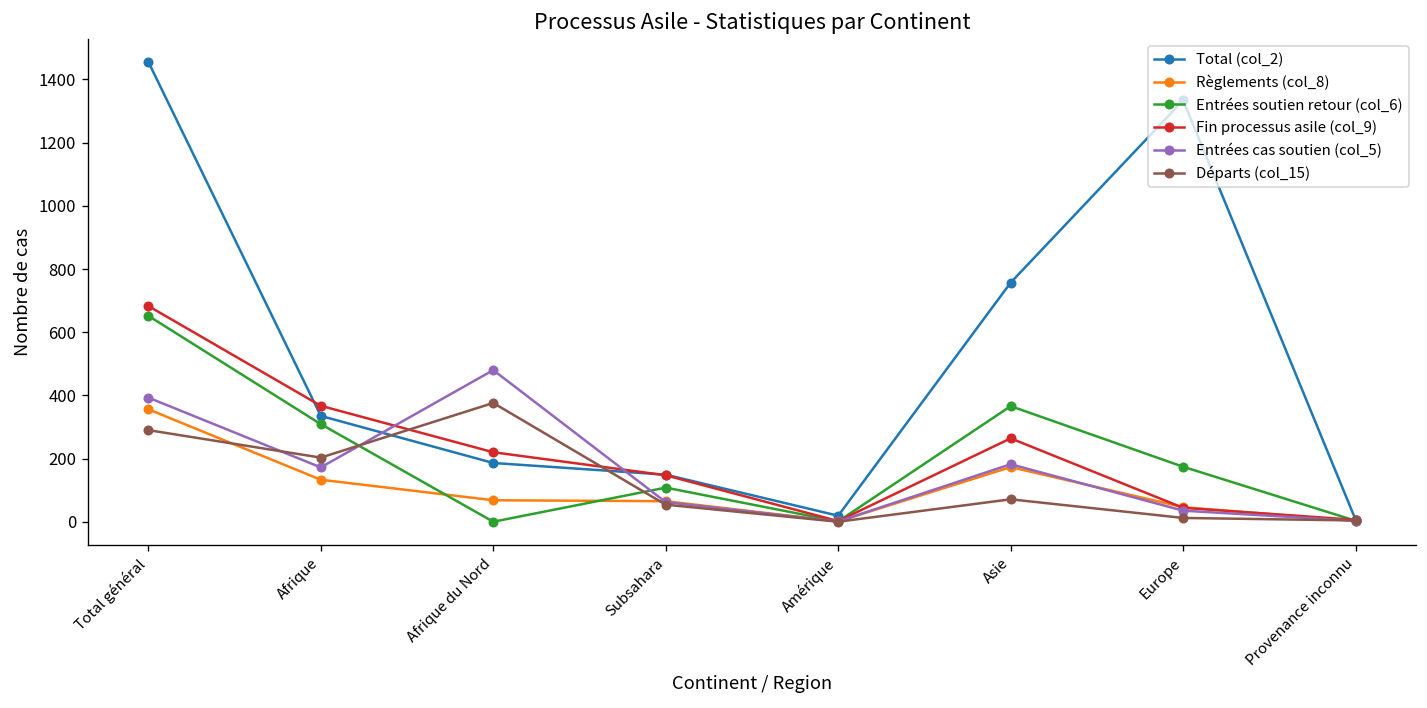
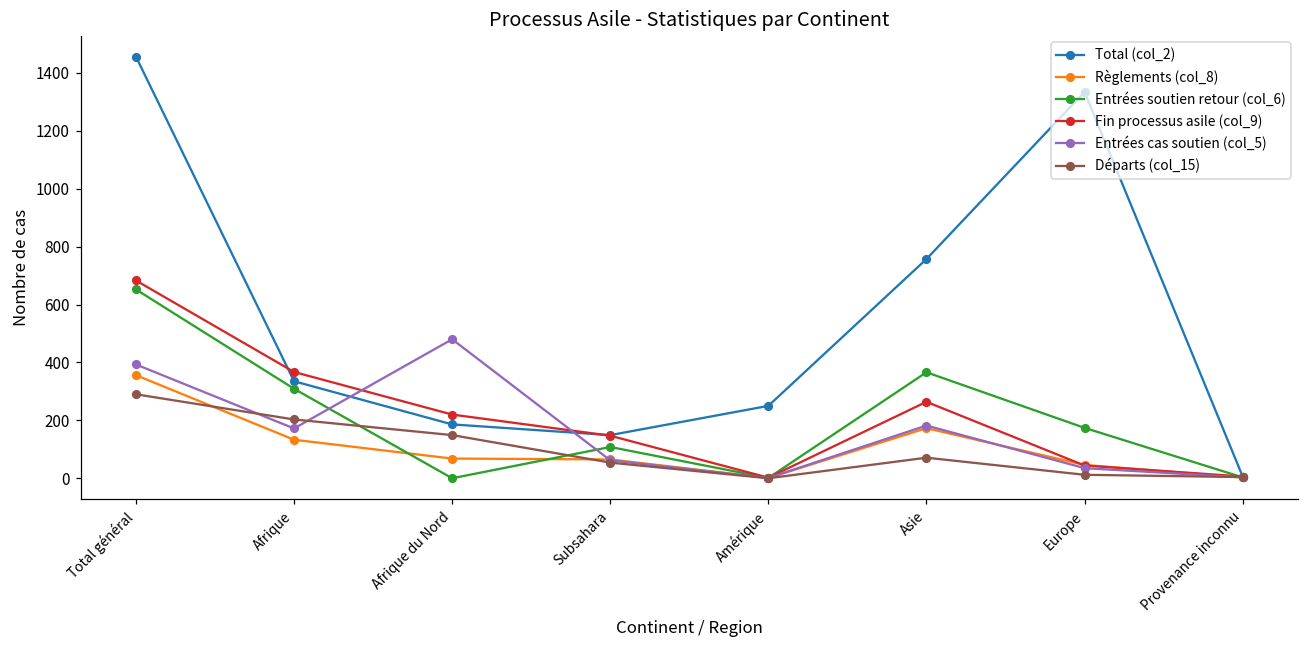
Départs (col_15), Afrique du Nord: 380 -> 150
Total (col_2), Amérique: 20 -> 250
